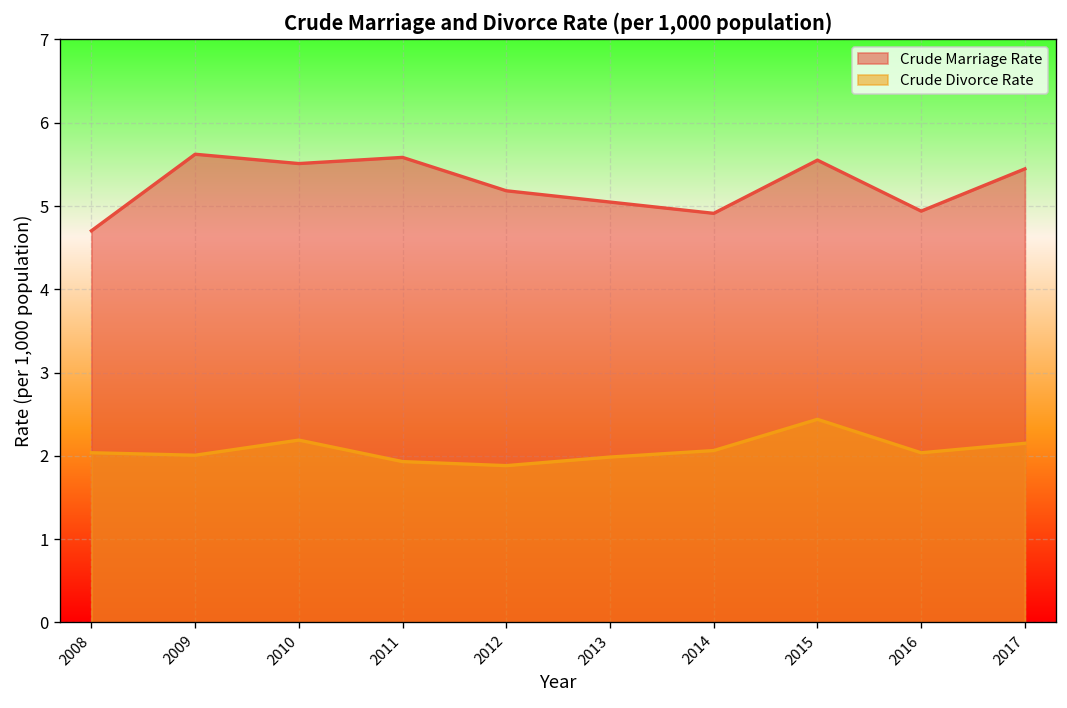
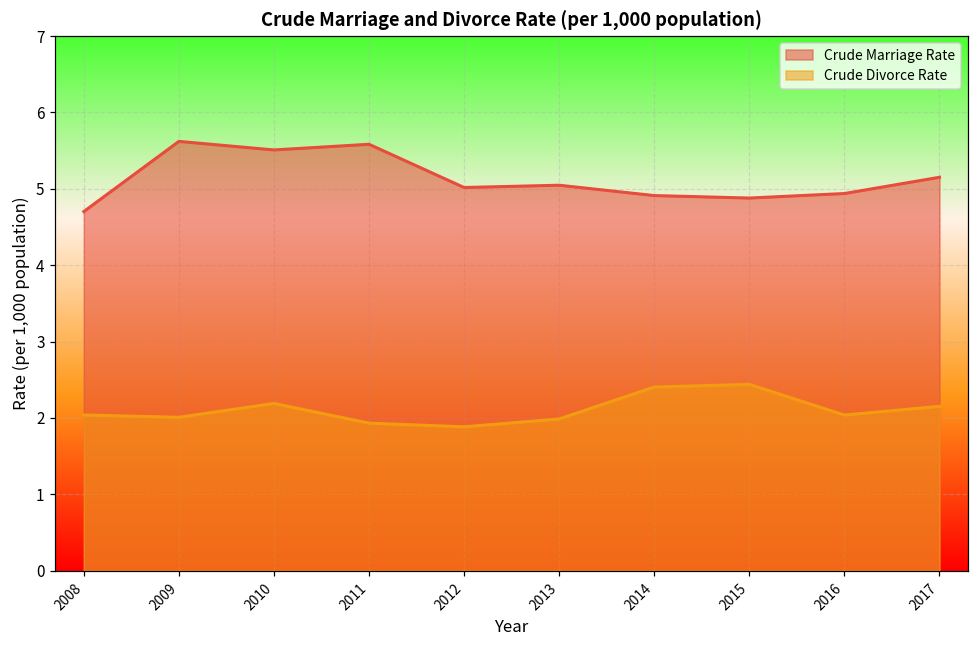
Crude Marriage Rate, 2012: 5.2 -> 5.0
Crude Divorce Rate, 2014: 2.1 -> 2.4
Crude Marriage Rate, 2015: 5.6 -> 4.9
Crude Marriage Rate, 2017: 5.4 -> 5.2
